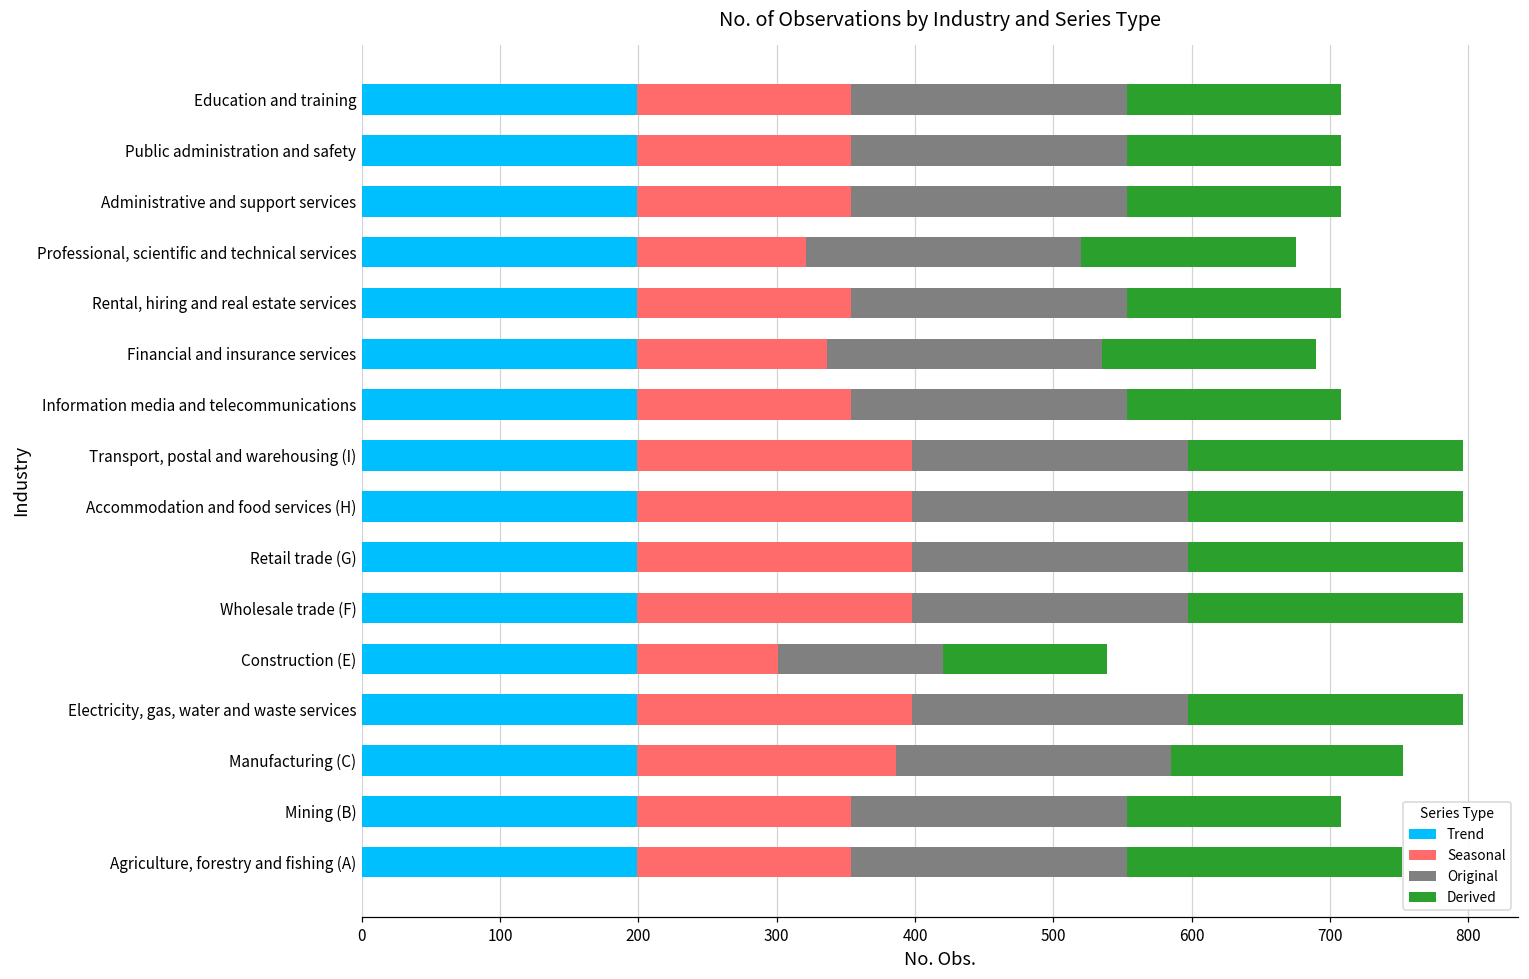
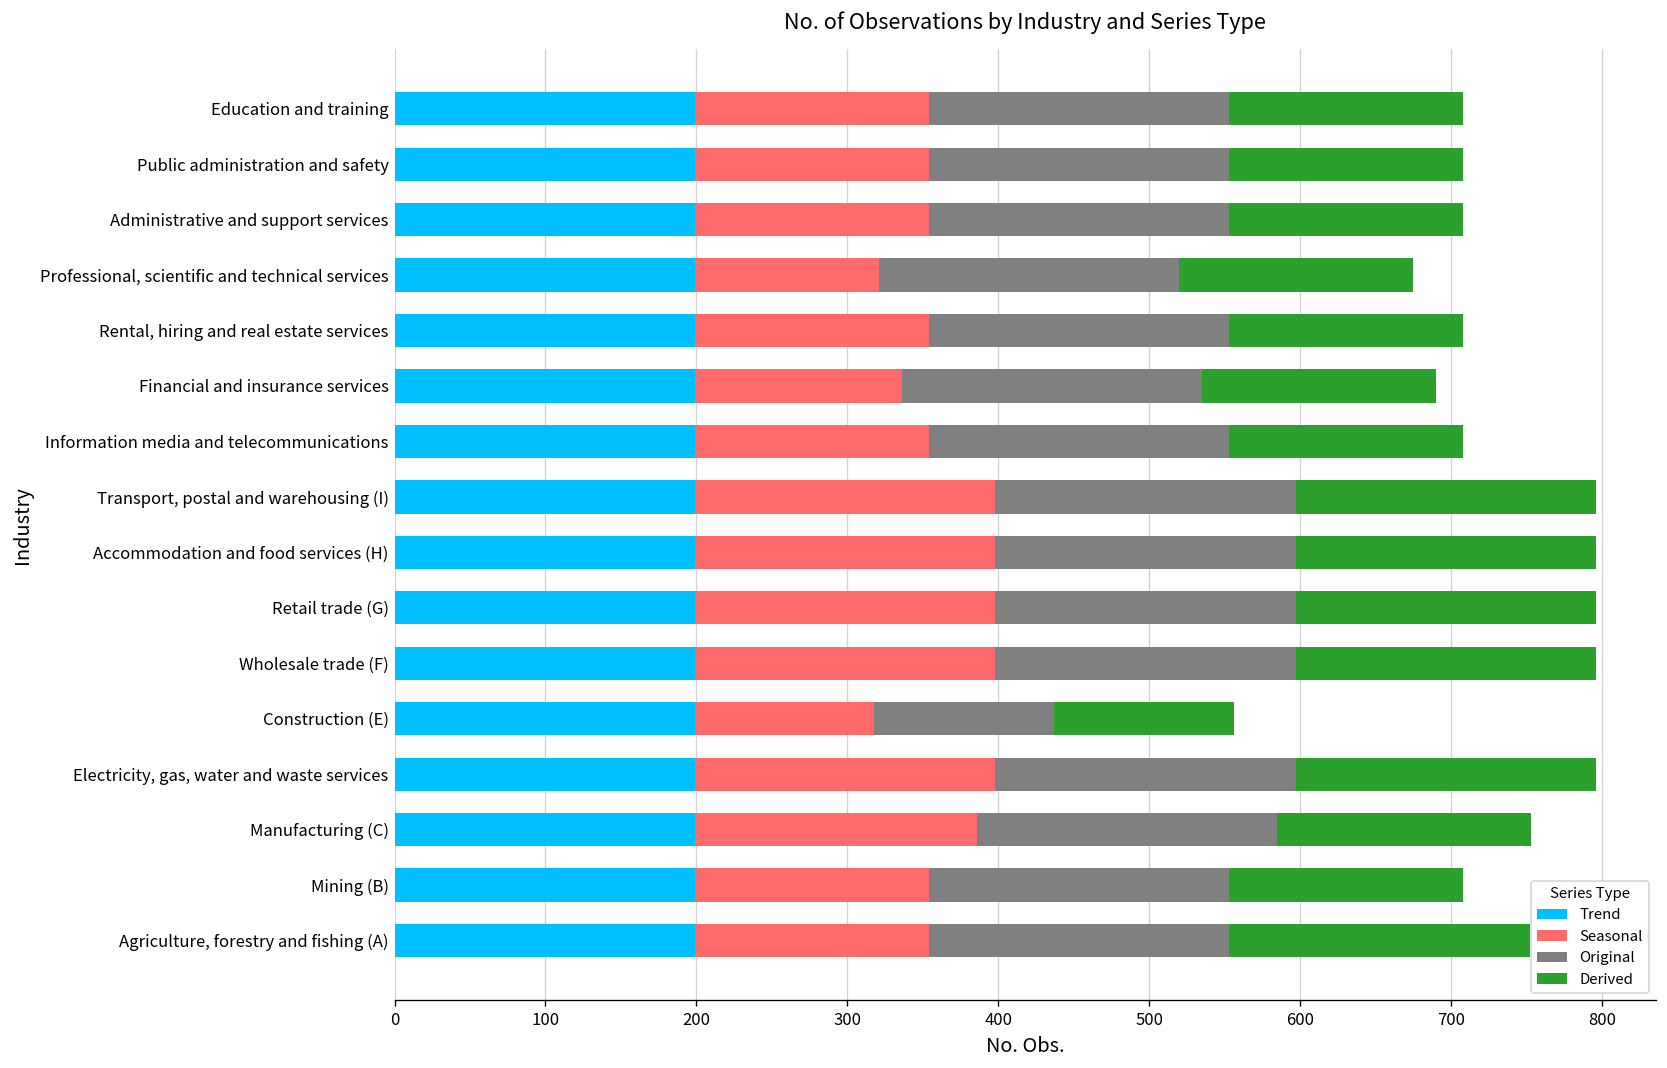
Seasonal, Construction (E): 102 -> 119
